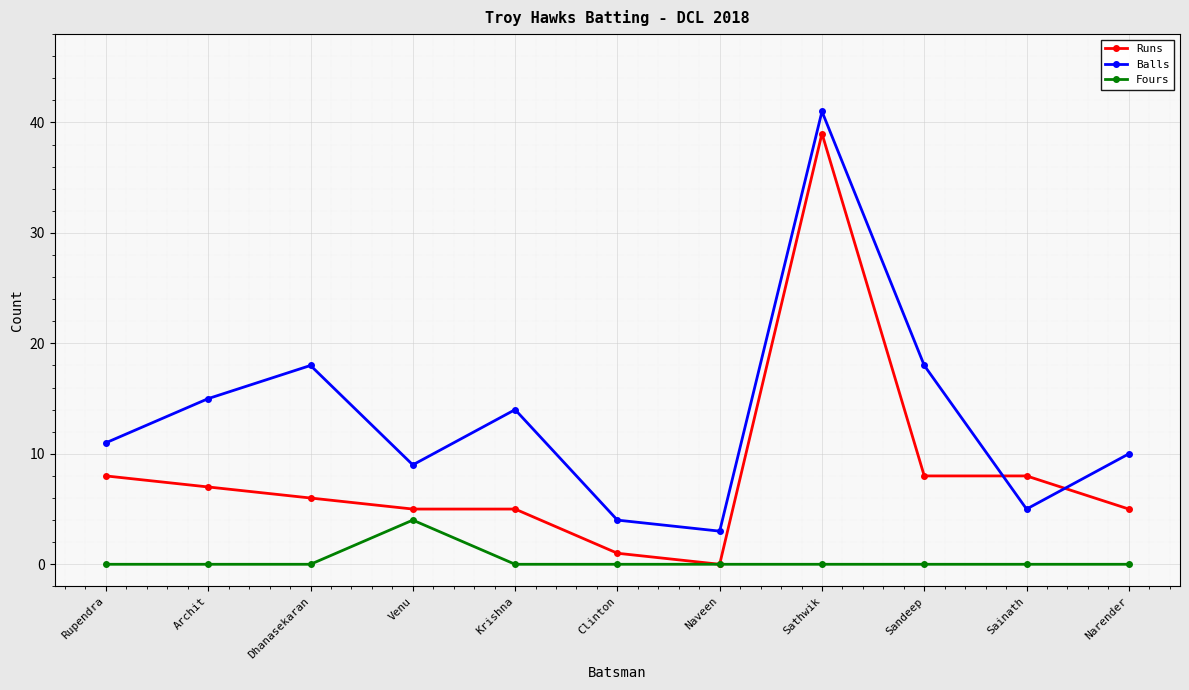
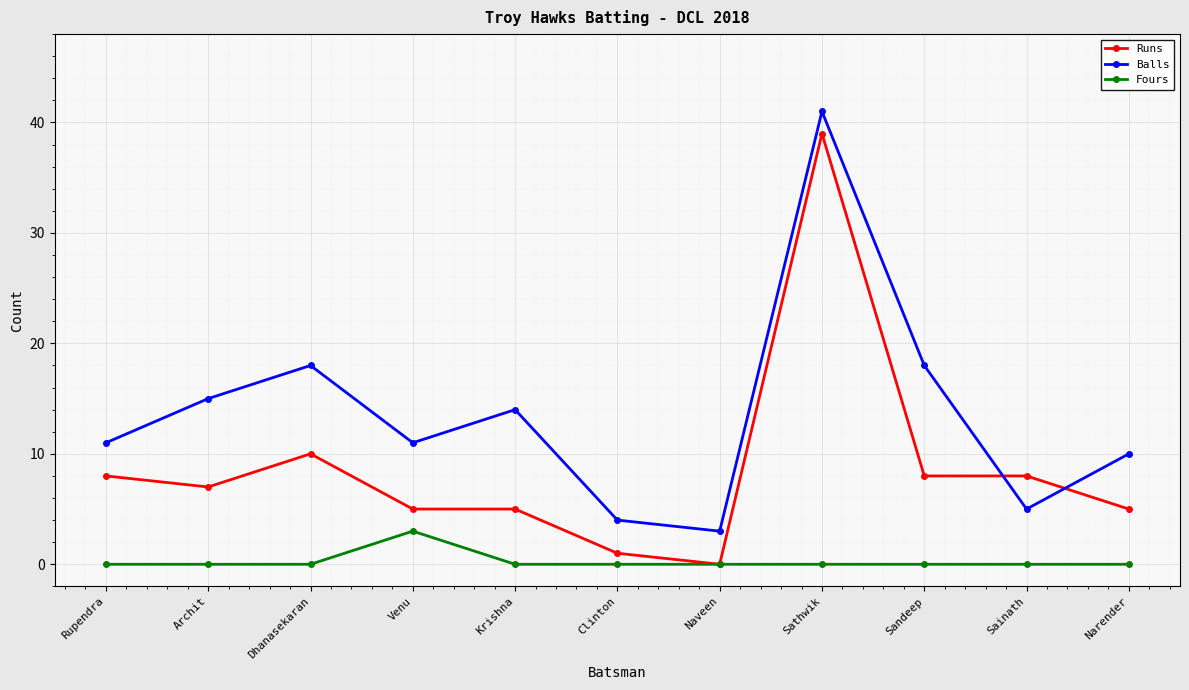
Runs, Dhanasekaran: 6 -> 10
Balls, Venu: 9 -> 11
Fours, Venu: 4 -> 3
